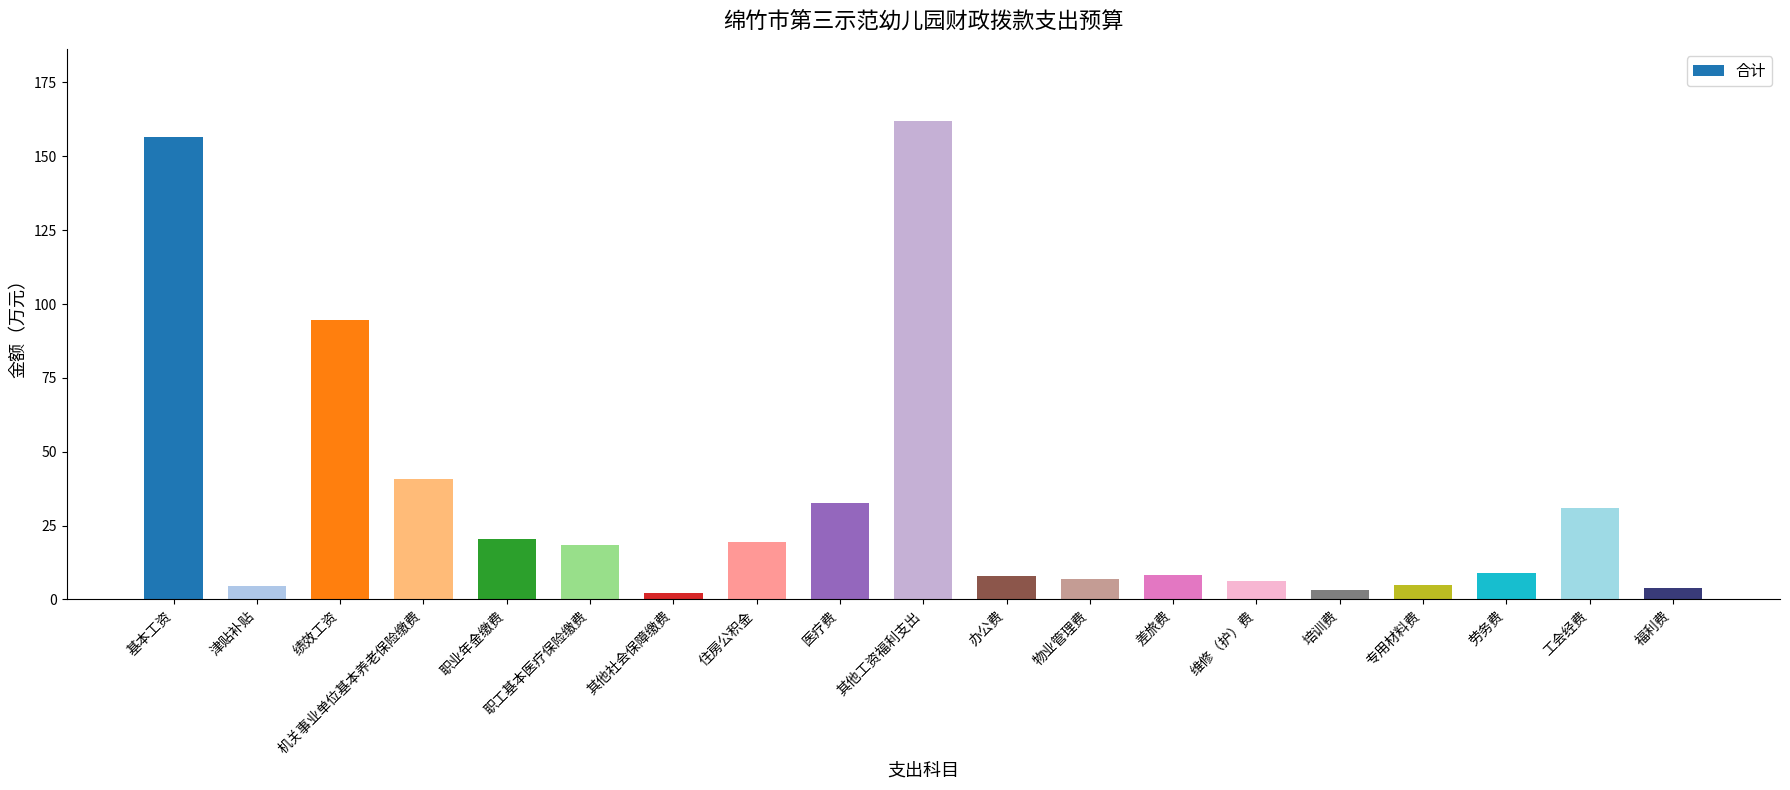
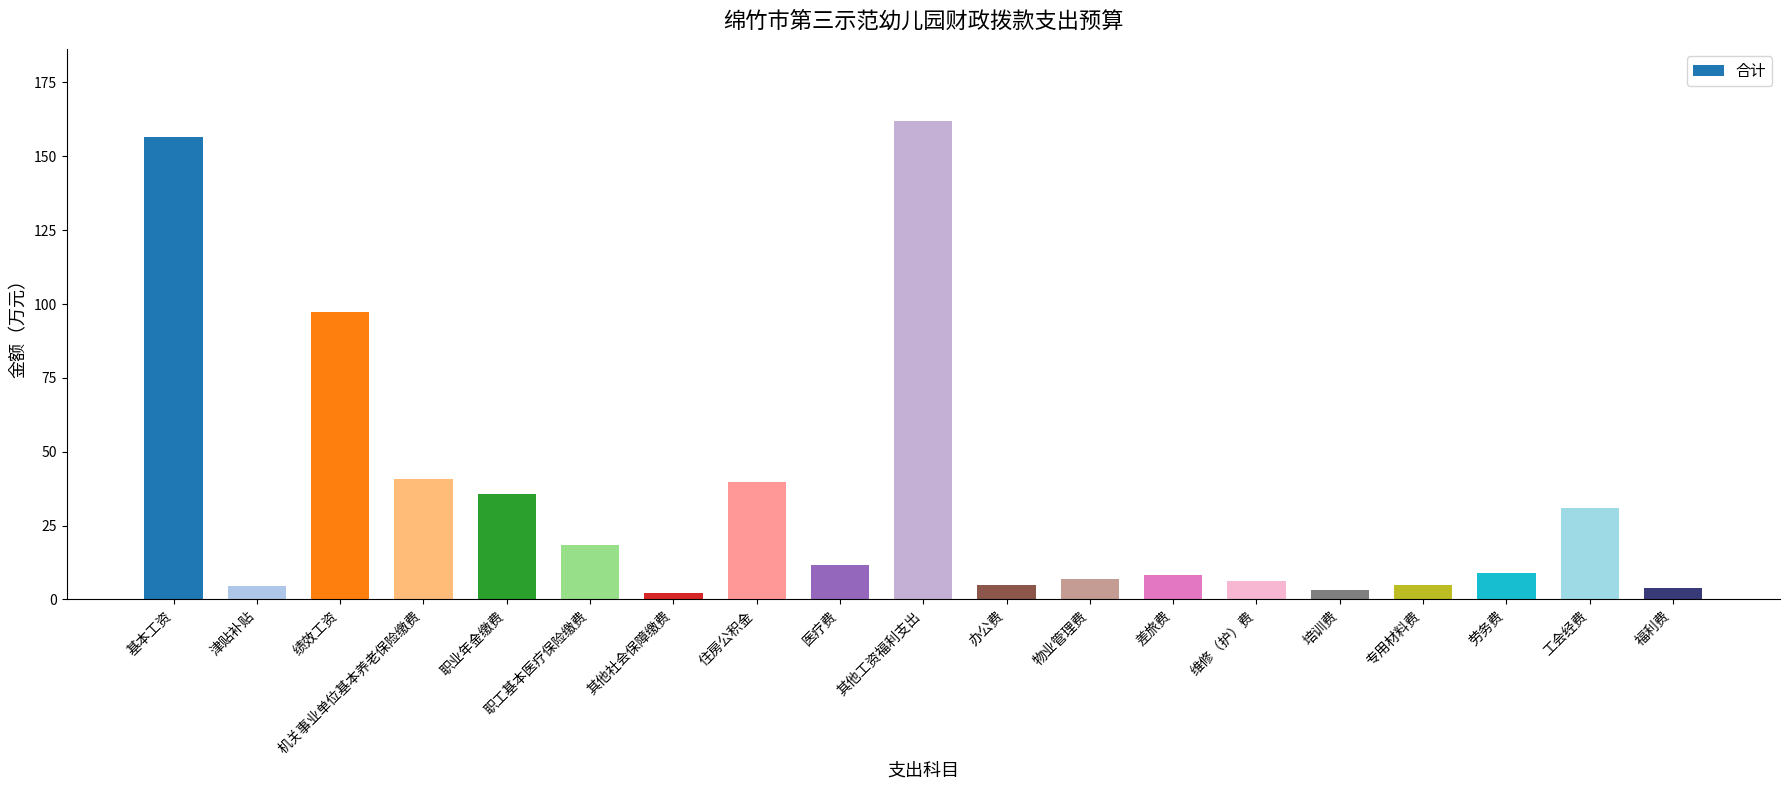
绩效工资: 95 -> 97
职业年金缴费: 20 -> 36
住房公积金: 20 -> 40
医疗费: 33 -> 12
办公费: 8 -> 5
